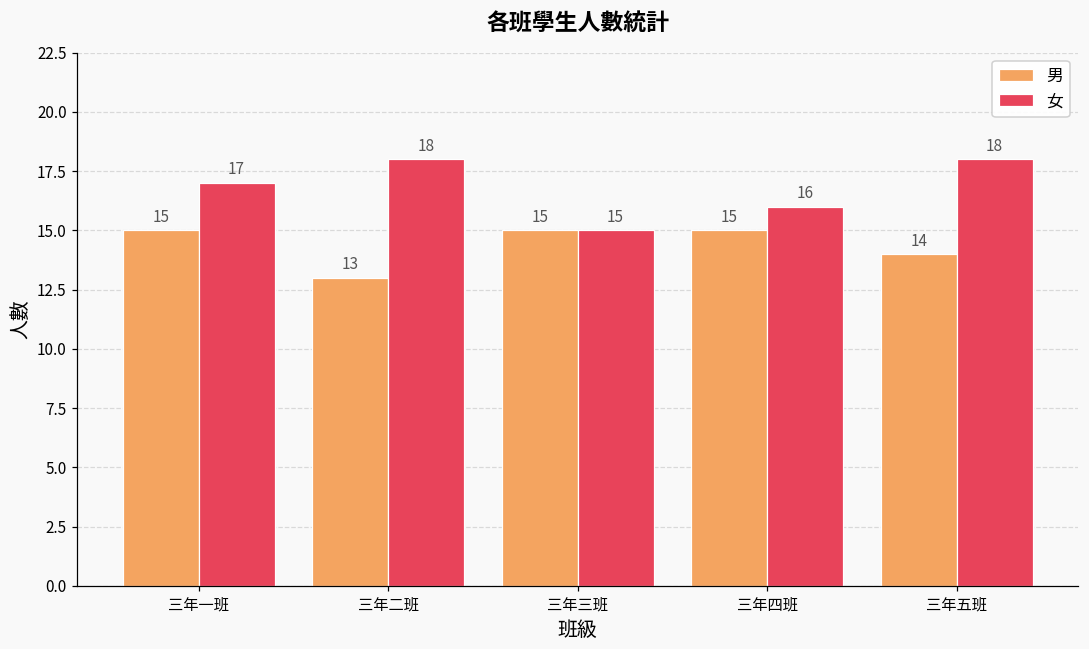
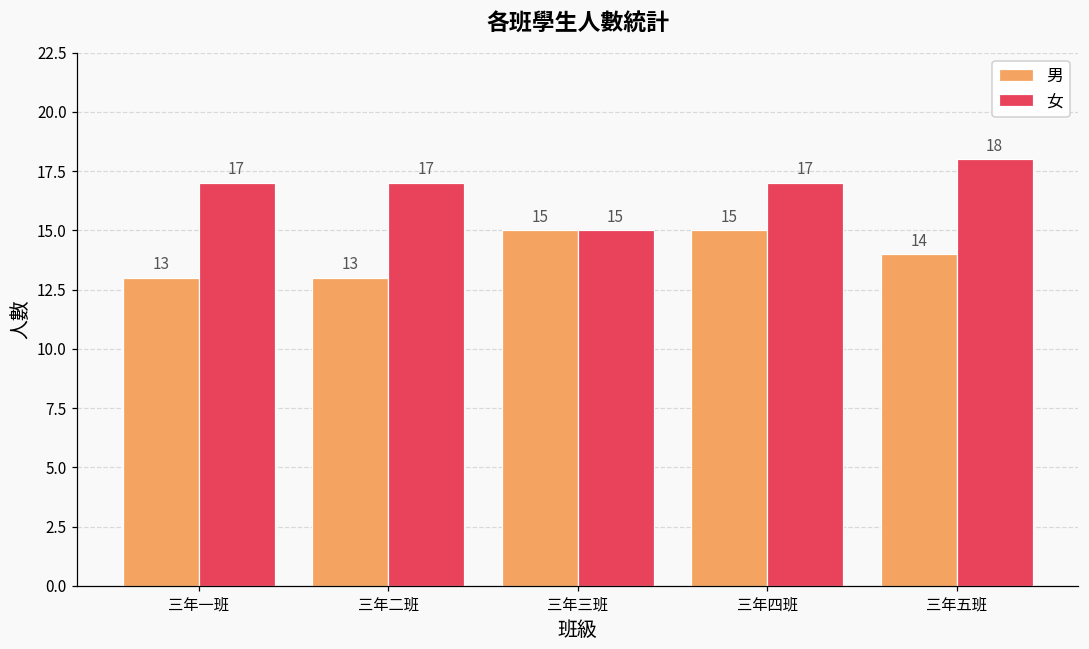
男, 三年一班: 15 -> 13
女, 三年二班: 18 -> 17
女, 三年四班: 16 -> 17
